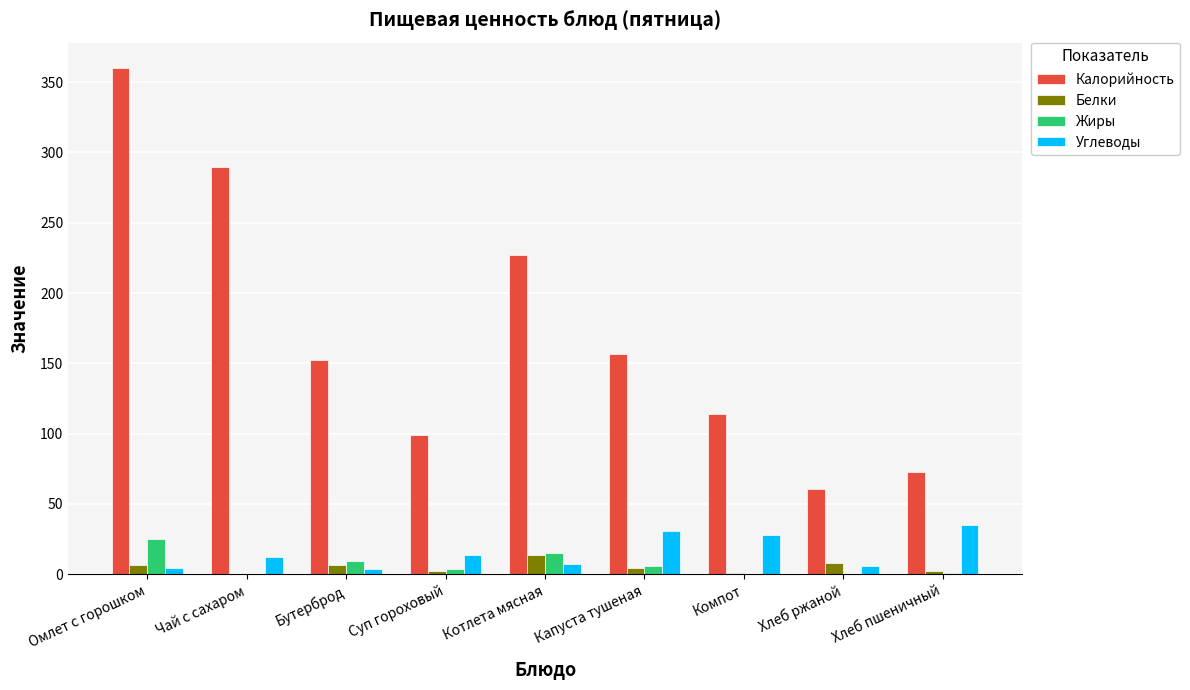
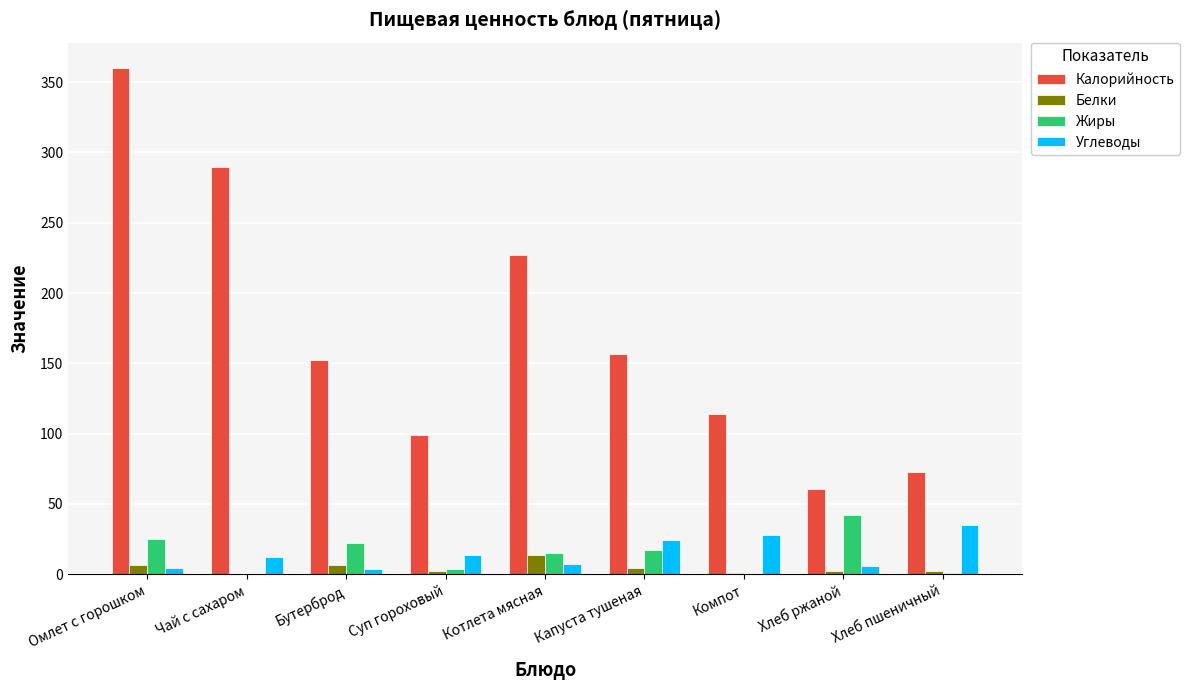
Жиры, Бутерброд: 9 -> 22
Жиры, Капуста тушеная: 6 -> 17
Углеводы, Капуста тушеная: 31 -> 24
Белки, Хлеб ржаной: 8 -> 2
Жиры, Хлеб ржаной: 0 -> 42
